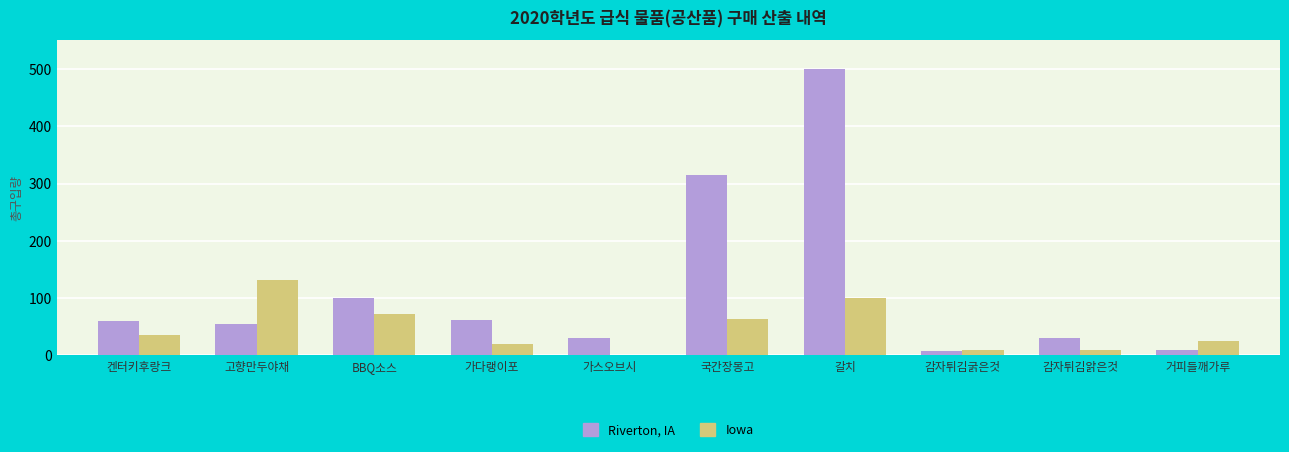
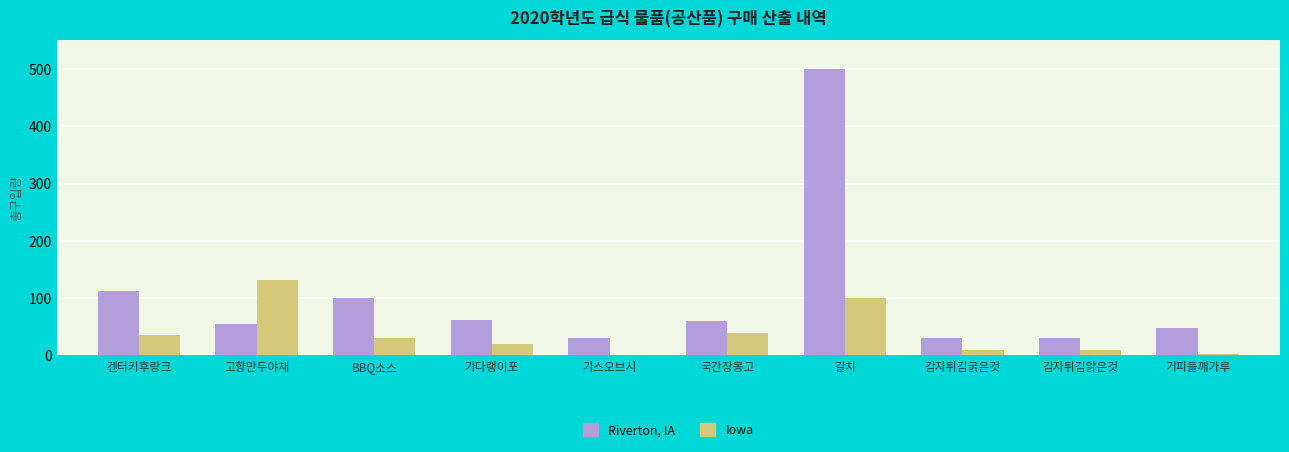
Riverton, IA, 켄터키후랑크: 60 -> 110
Iowa, BBQ소스: 70 -> 30
Riverton, IA, 국간장몽고: 310 -> 60
Iowa, 국간장몽고: 60 -> 40
Riverton, IA, 감자튀김굵은것: 10 -> 30
Riverton, IA, 거피들깨가루: 10 -> 50
Iowa, 거피들깨가루: 30 -> 0
